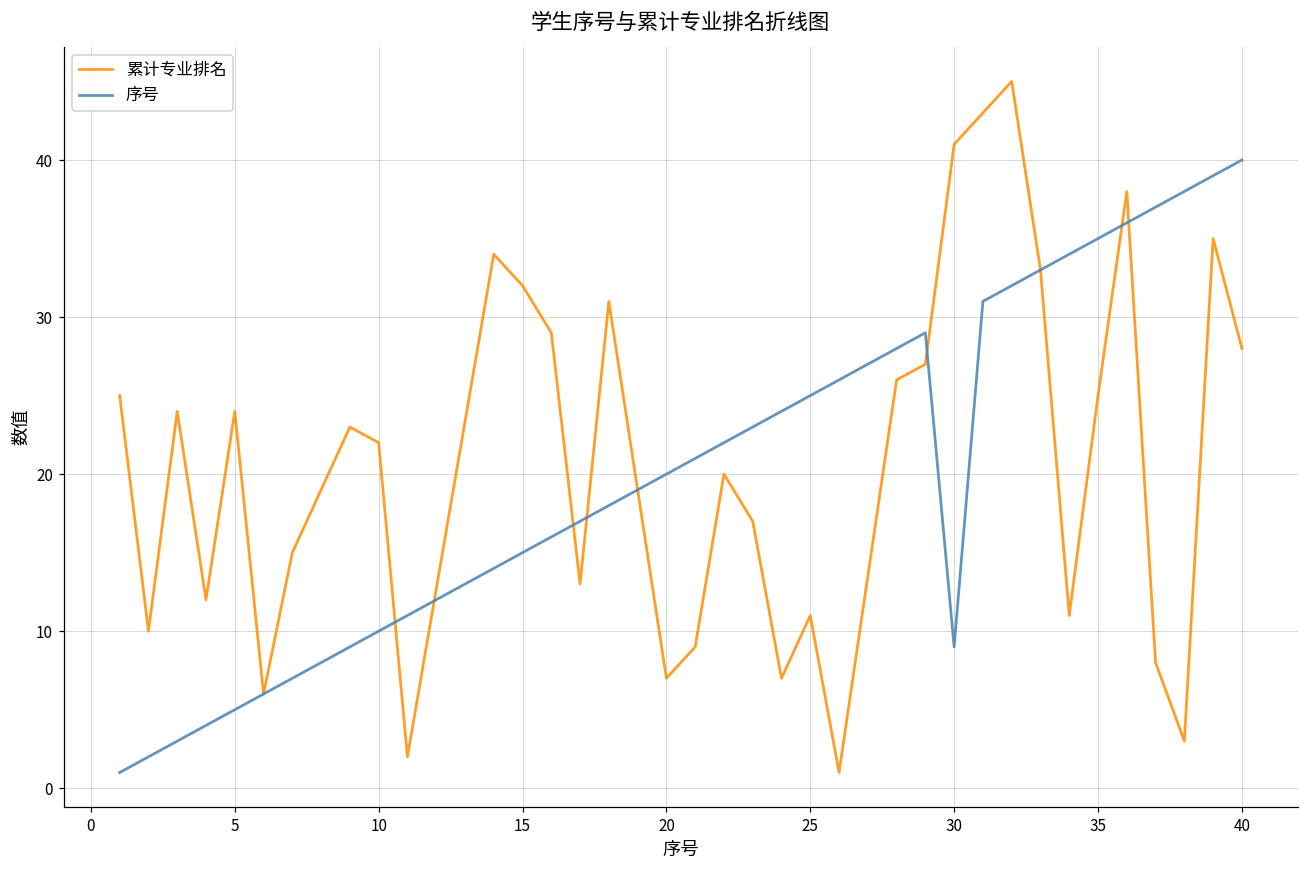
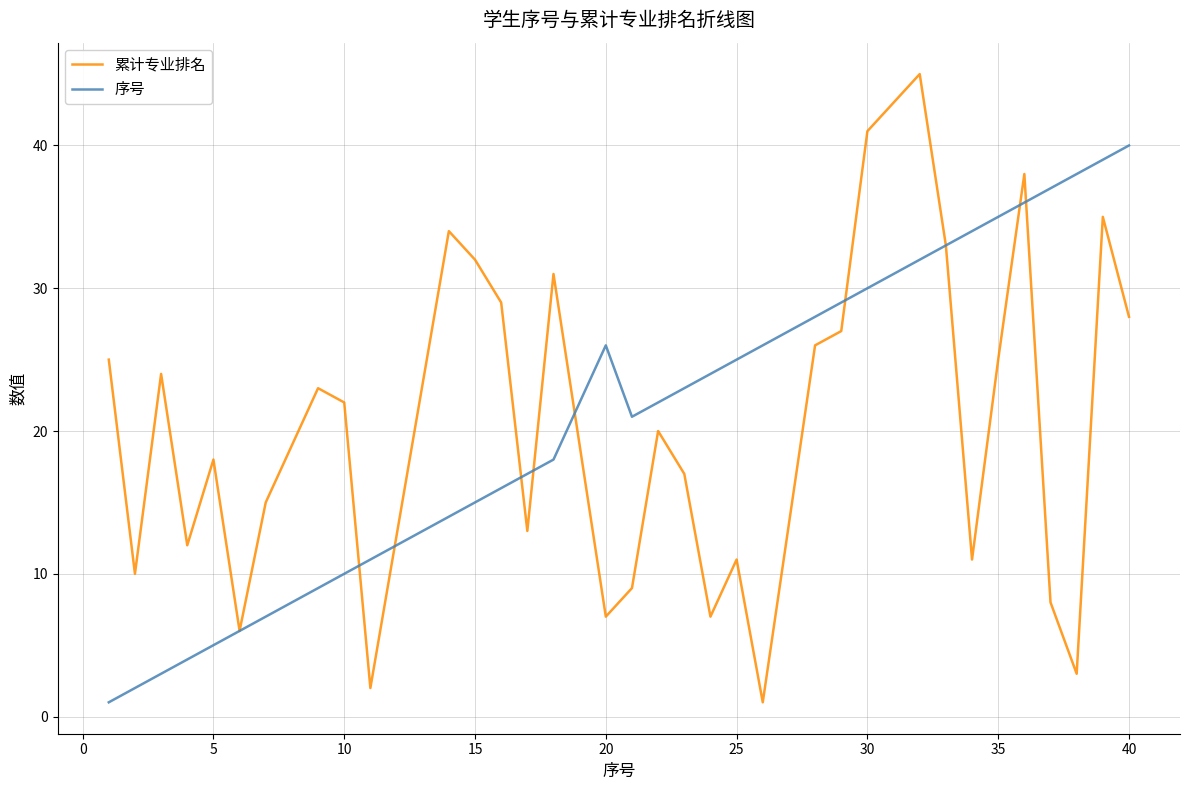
累计专业排名, 5: 24 -> 18
序号, 20: 20 -> 26
序号, 30: 9 -> 30
